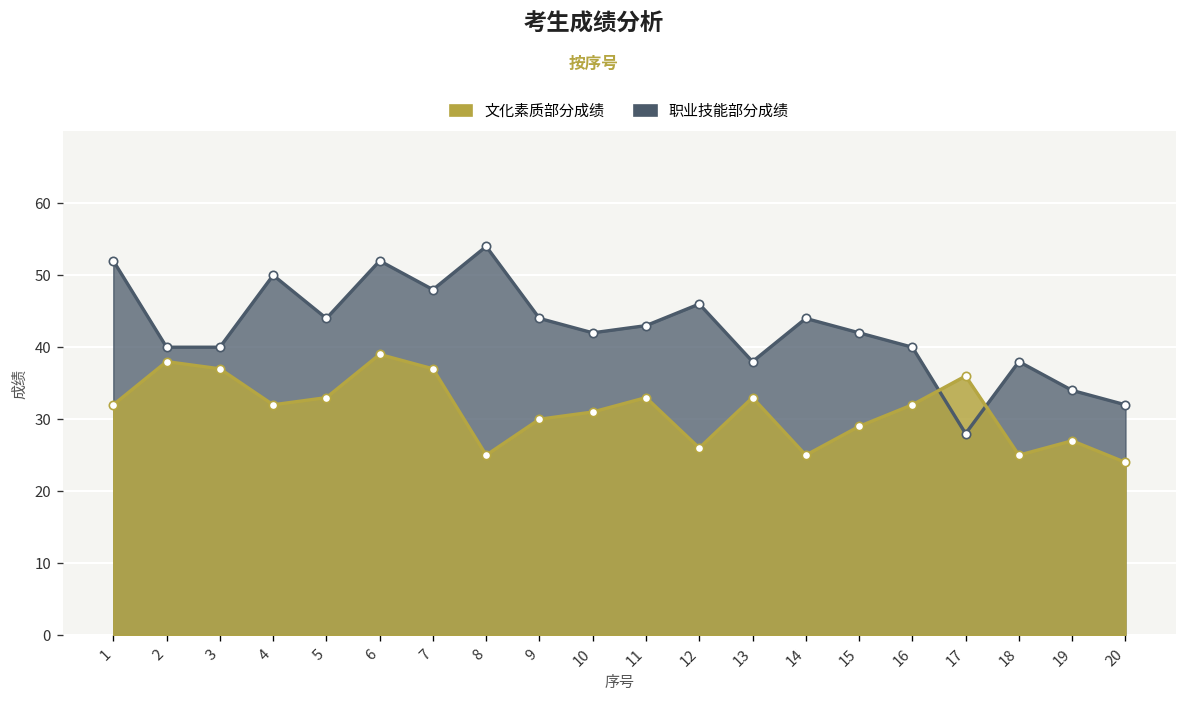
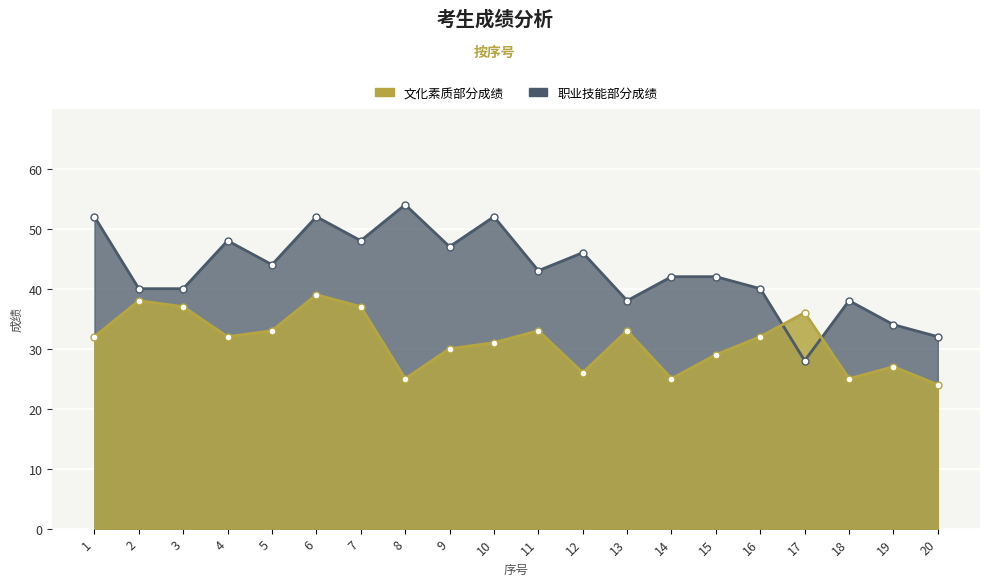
职业技能部分成绩, 4: 50 -> 48
职业技能部分成绩, 9: 44 -> 47
职业技能部分成绩, 10: 42 -> 52
职业技能部分成绩, 14: 44 -> 42
